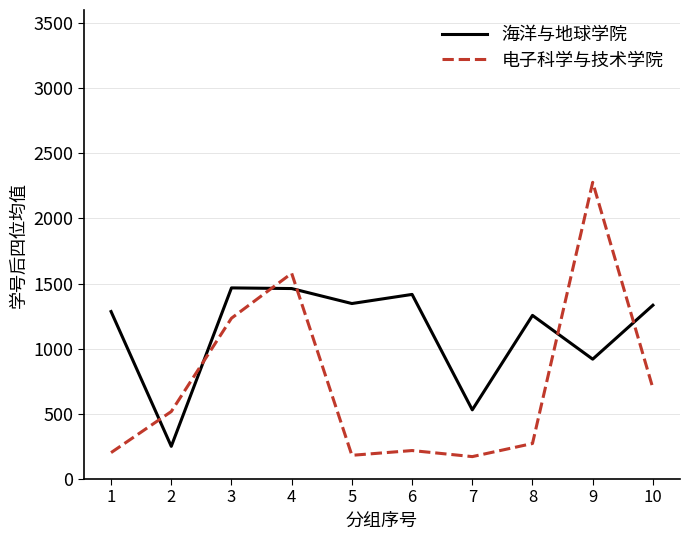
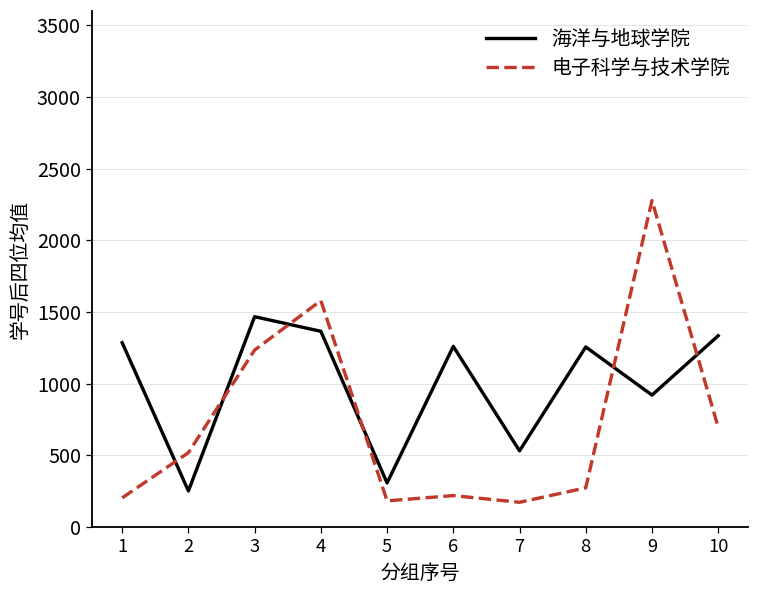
海洋与地球学院, 4: 1460 -> 1370
海洋与地球学院, 5: 1350 -> 310
海洋与地球学院, 6: 1420 -> 1260
